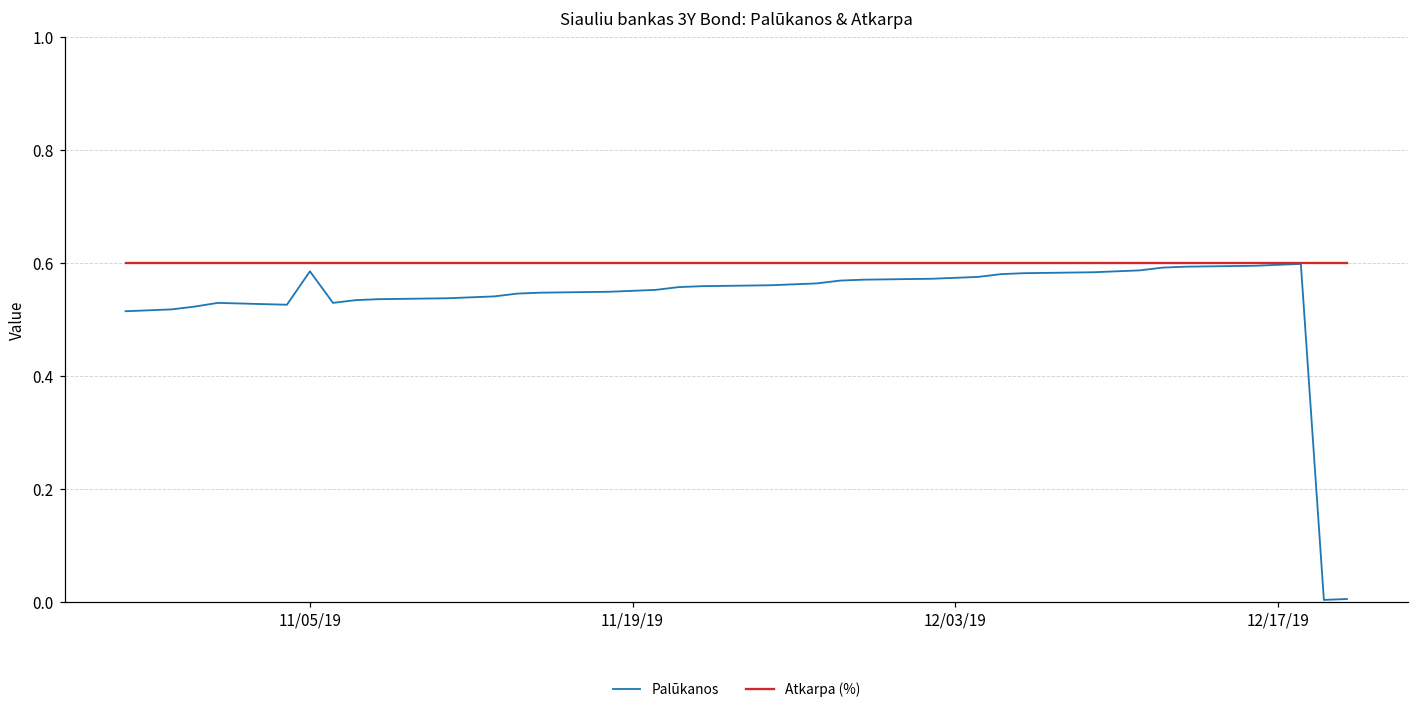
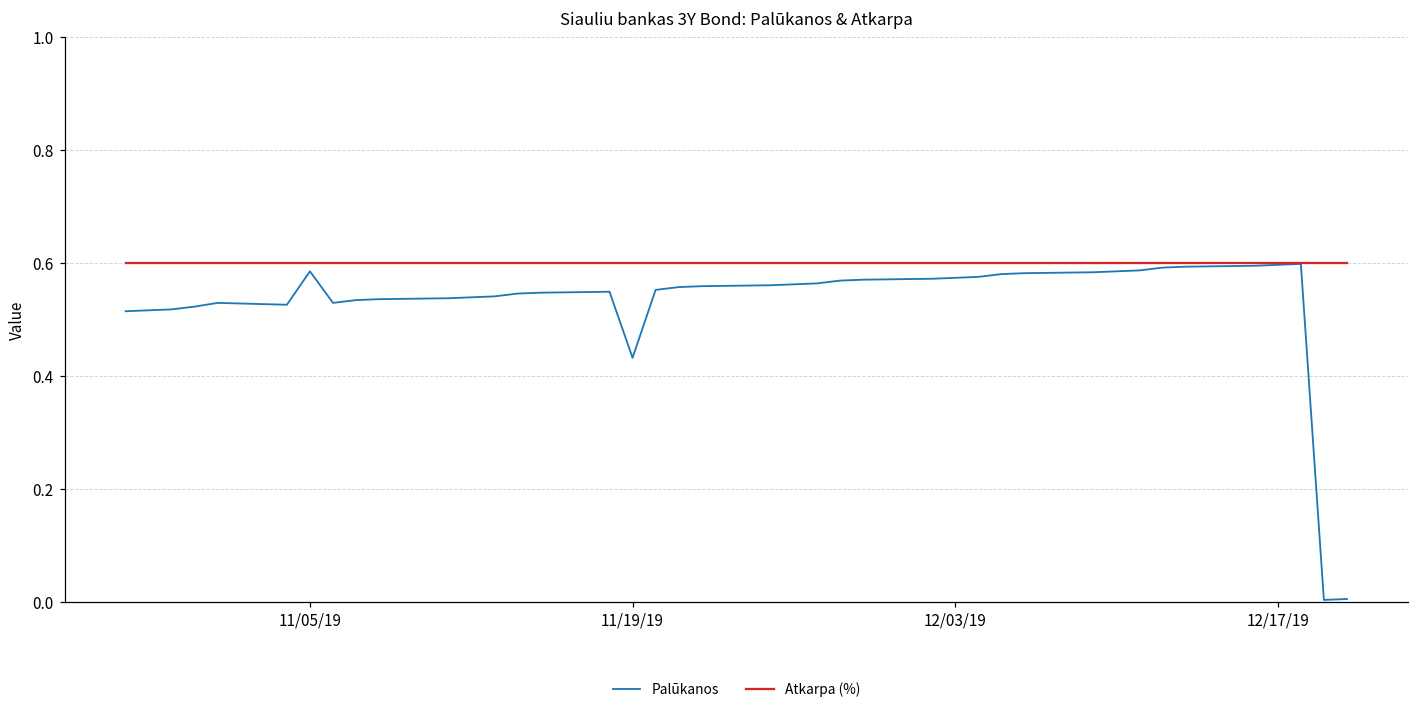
Palūkanos, 11/19/19: 0.55 -> 0.43
